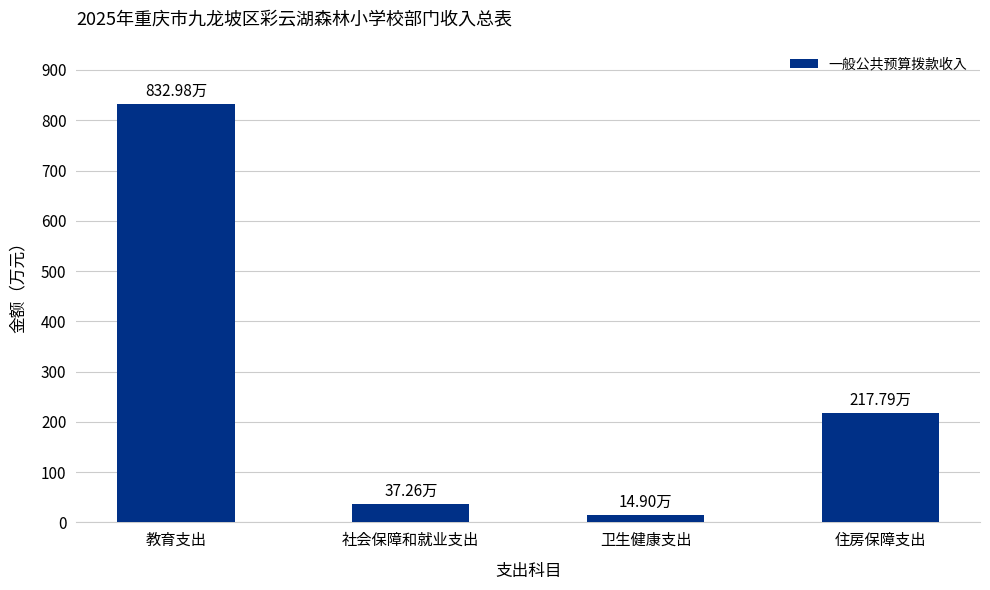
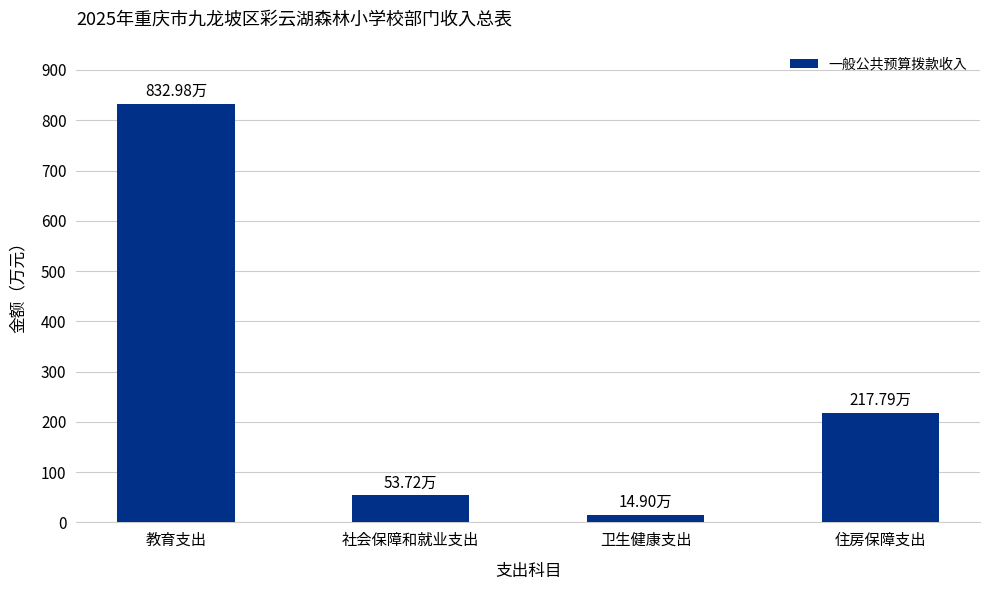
社会保障和就业支出: 37.26万 -> 53.72万
